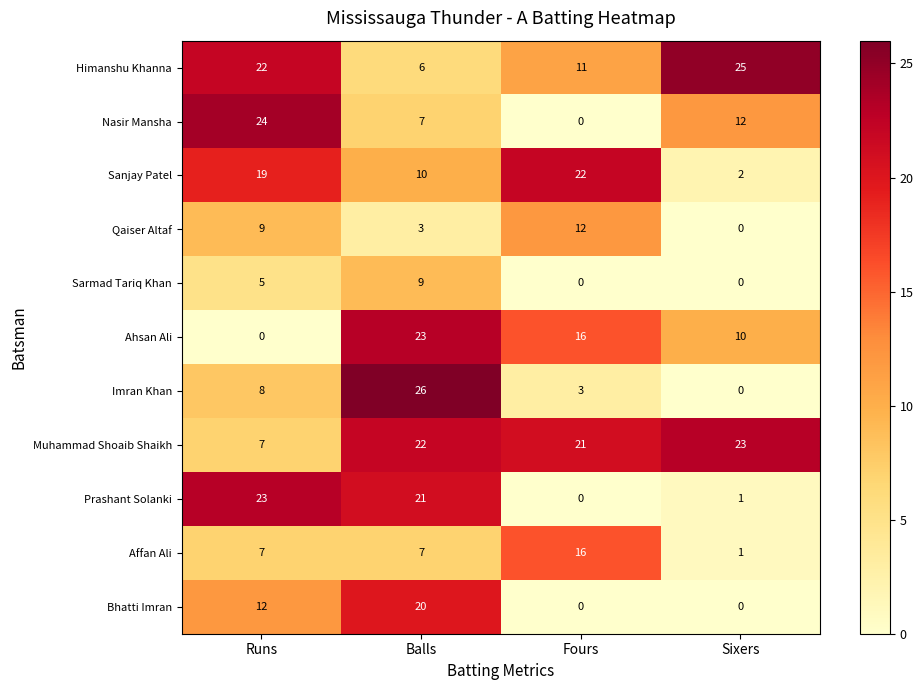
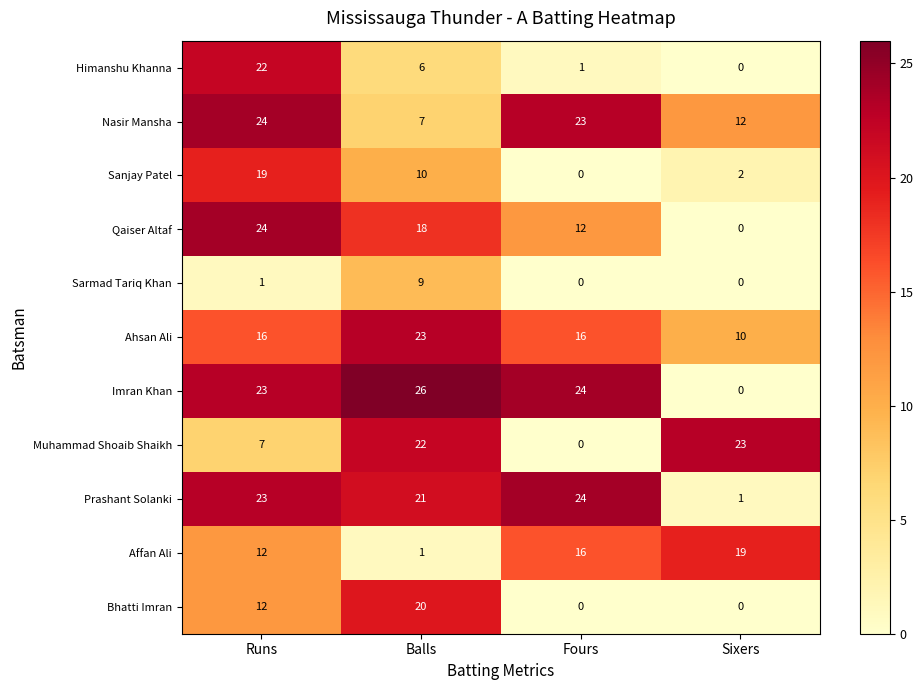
Himanshu Khanna, Fours: 11 -> 1
Himanshu Khanna, Sixers: 25 -> 0
Nasir Mansha, Fours: 0 -> 23
Sanjay Patel, Fours: 22 -> 0
Qaiser Altaf, Runs: 9 -> 24
Qaiser Altaf, Balls: 3 -> 18
Sarmad Tariq Khan, Runs: 5 -> 1
Ahsan Ali, Runs: 0 -> 16
Imran Khan, Runs: 8 -> 23
Imran Khan, Fours: 3 -> 24
Muhammad Shoaib Shaikh, Fours: 21 -> 0
Prashant Solanki, Fours: 0 -> 24
Affan Ali, Runs: 7 -> 12
Affan Ali, Balls: 7 -> 1
Affan Ali, Sixers: 1 -> 19
